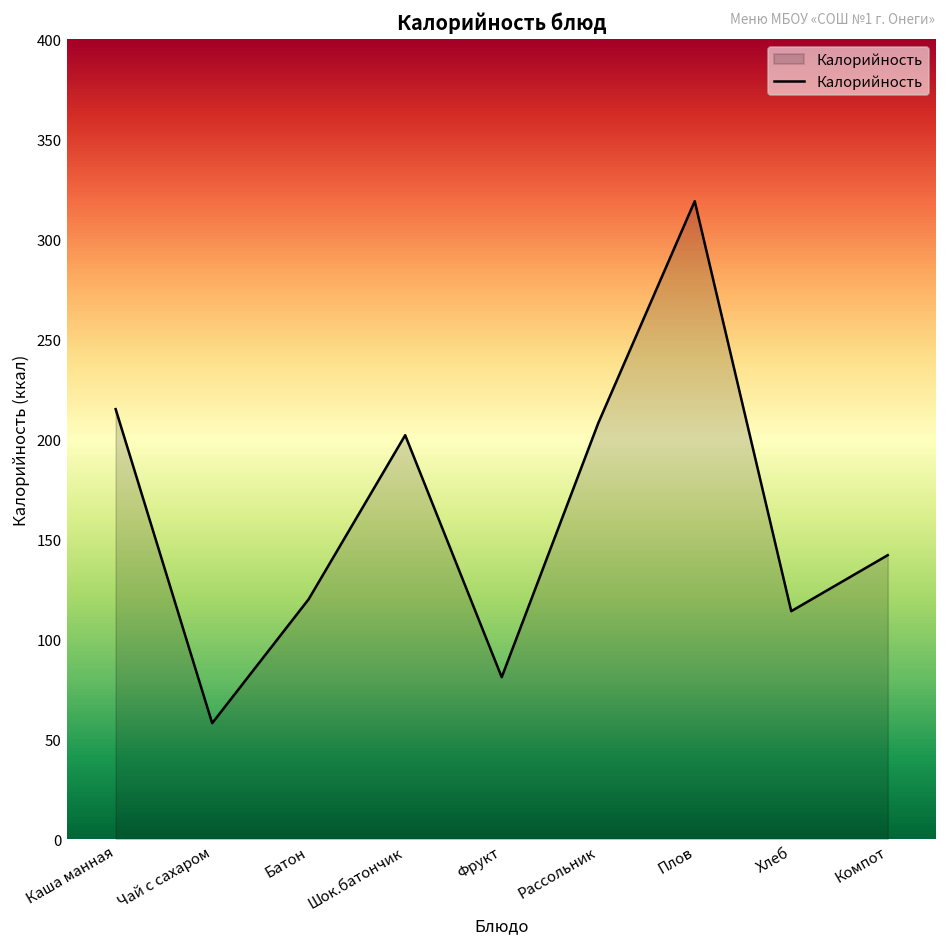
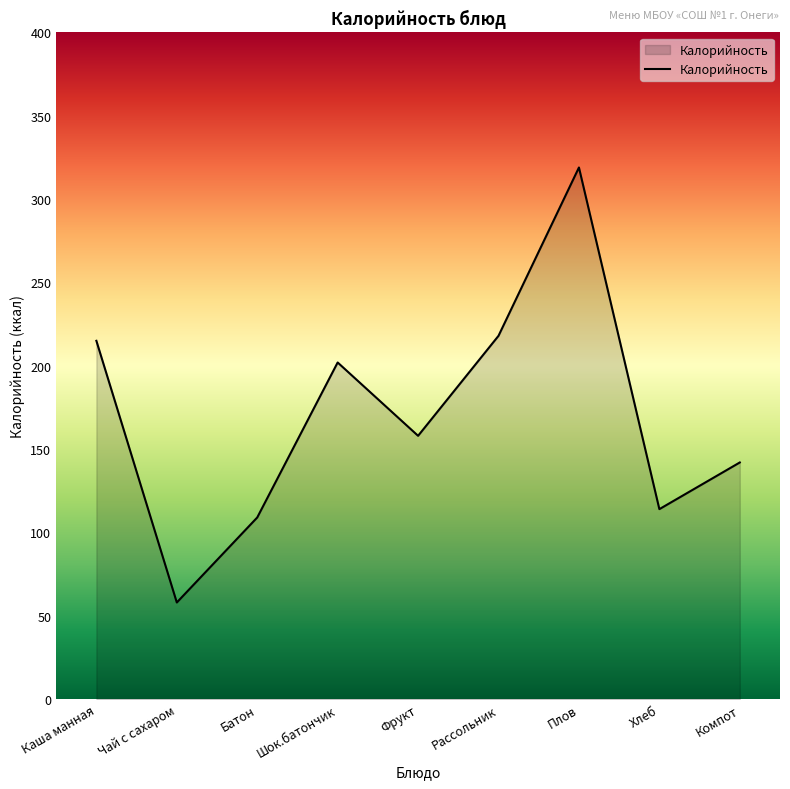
Батон: 120 -> 109
Фрукт: 81 -> 158
Рассольник: 208 -> 218
